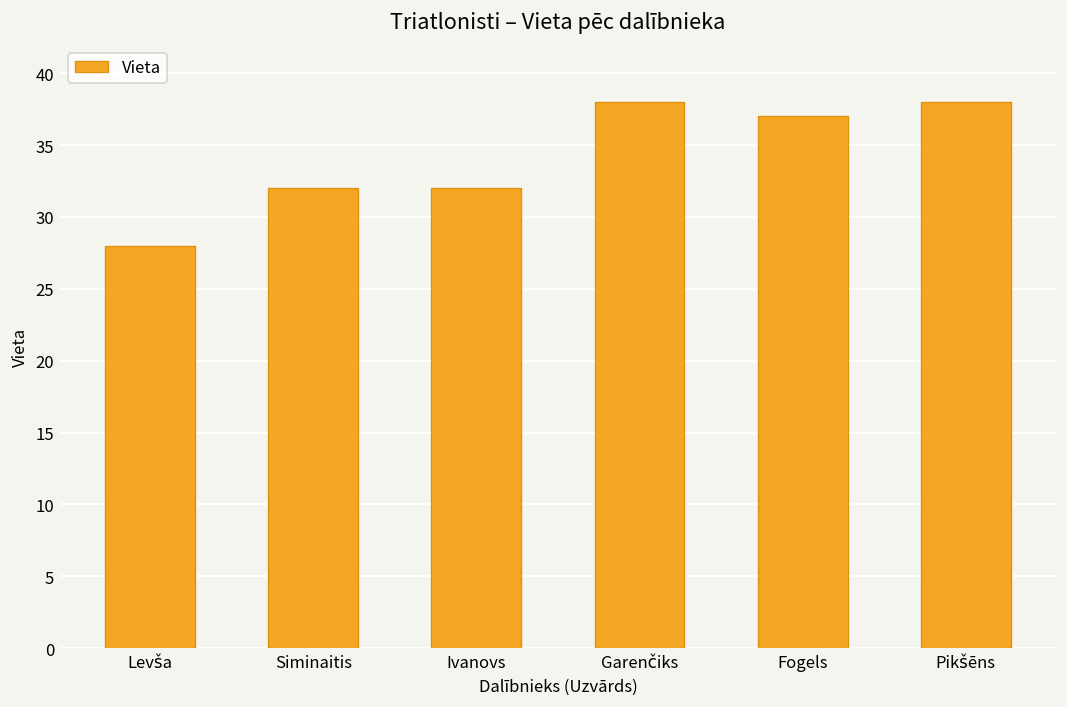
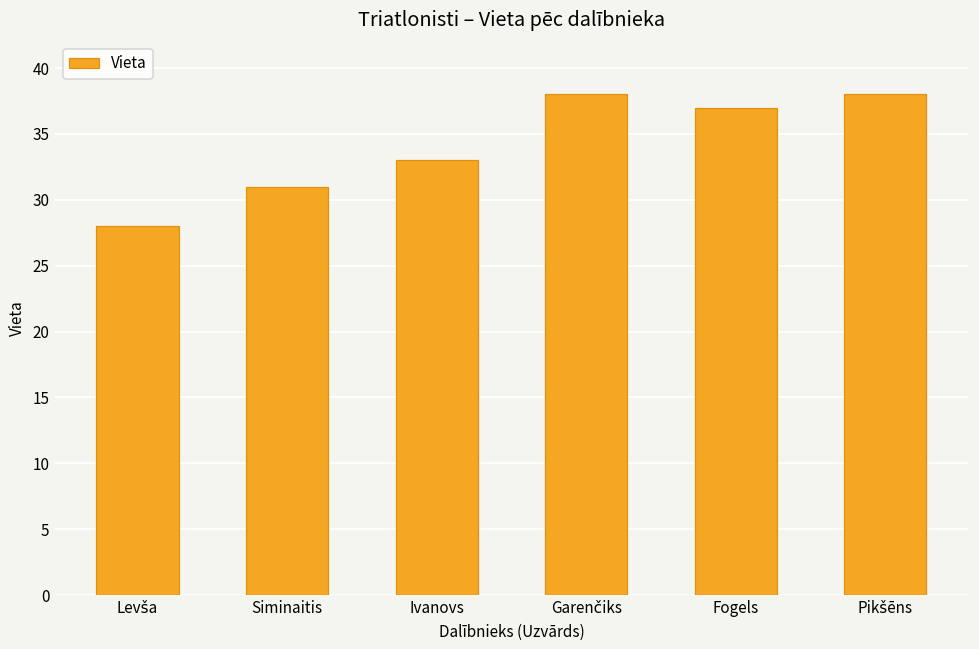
Siminaitis: 32 -> 31
Ivanovs: 32 -> 33
